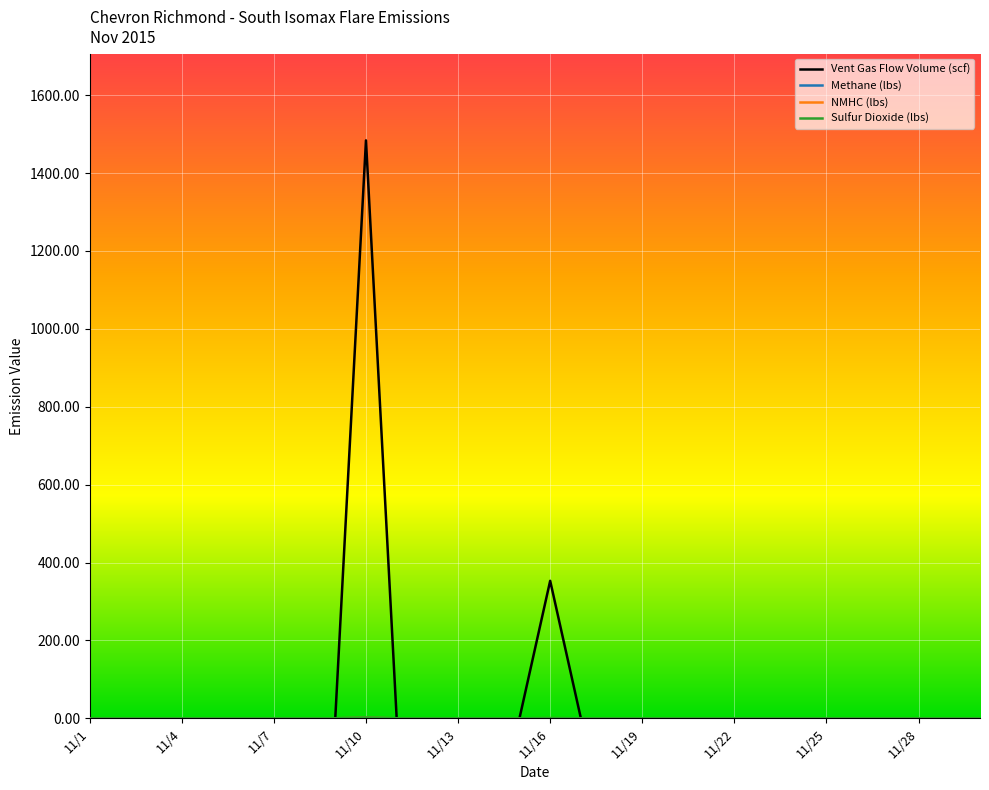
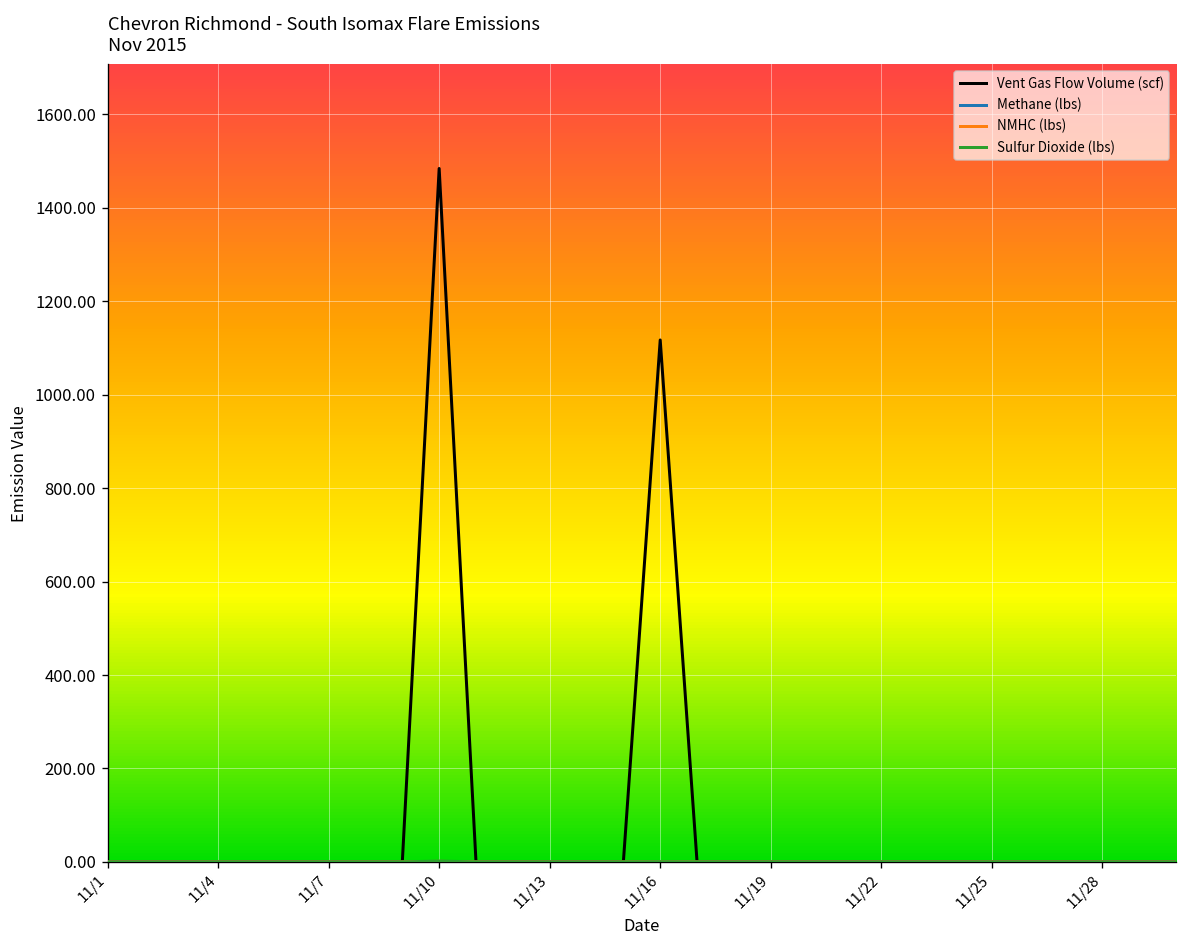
Vent Gas Flow Volume (scf), 11/16: 350 -> 1120
